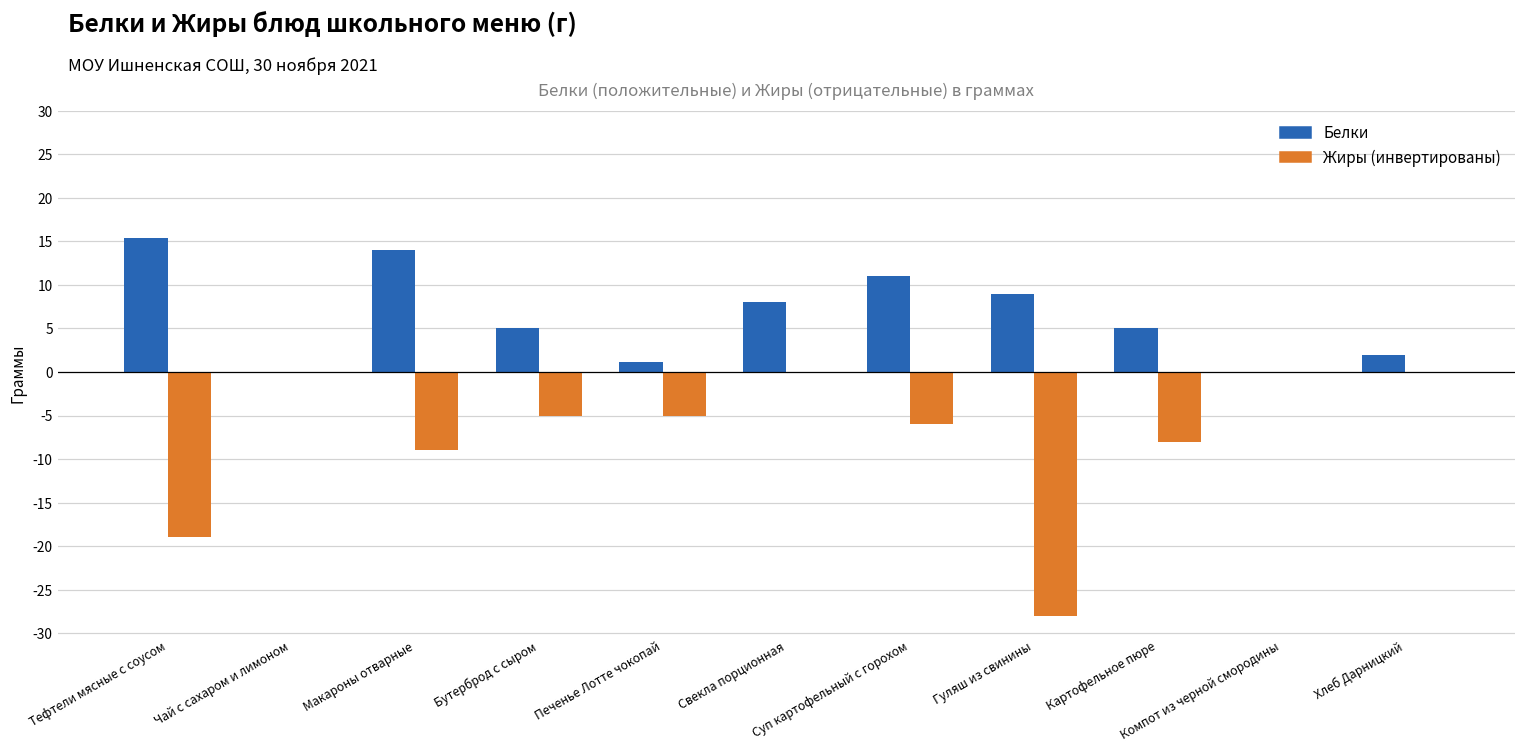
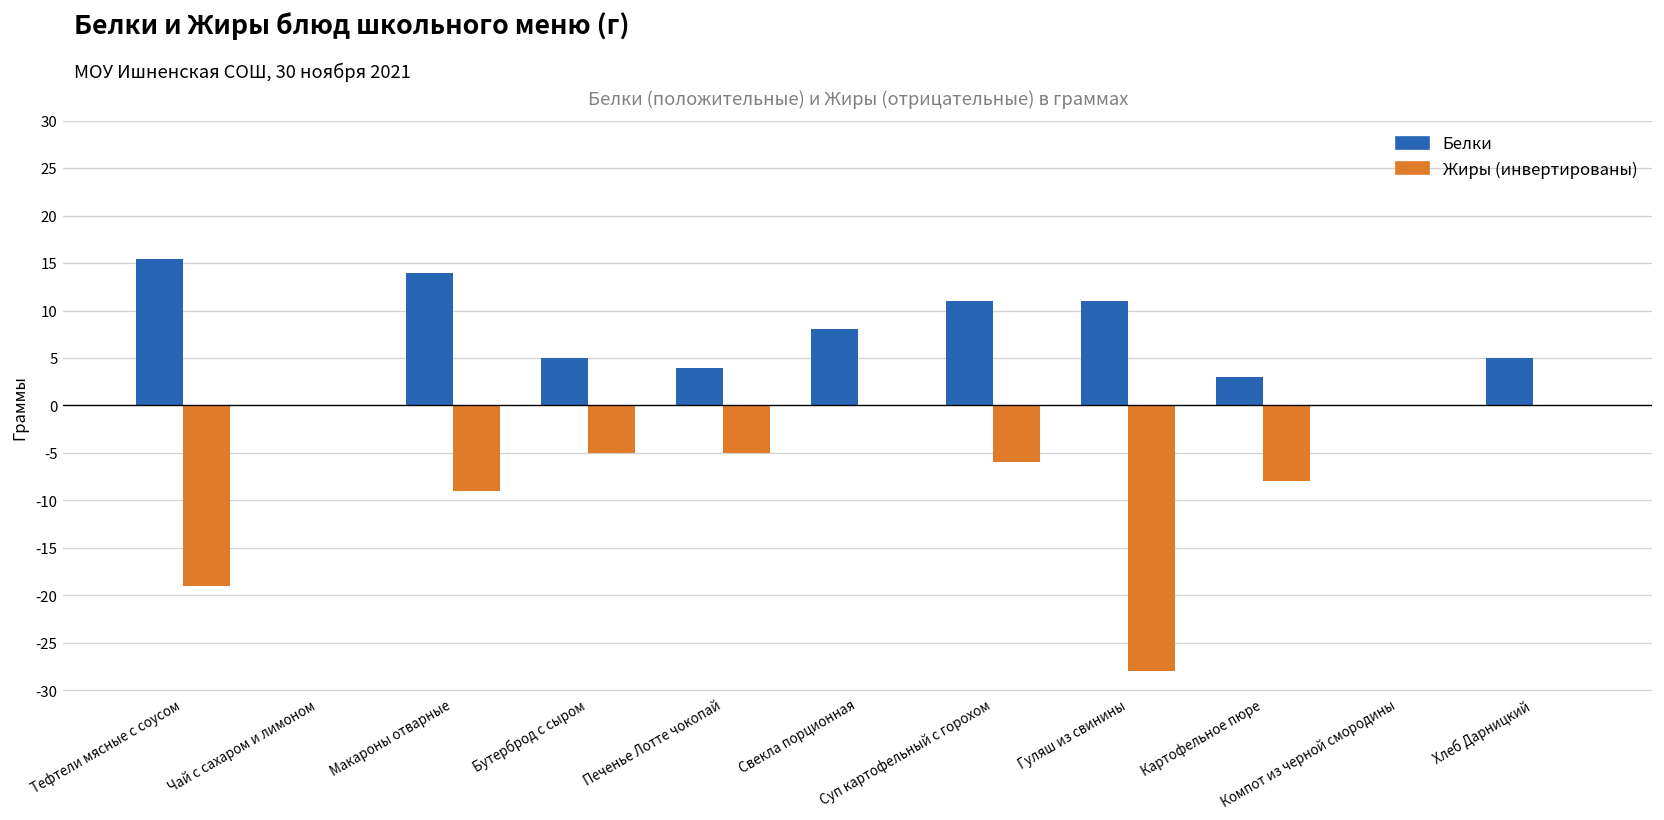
Белки, Печенье Лотте чокопай: 1 -> 4
Белки, Гуляш из свинины: 9 -> 11
Белки, Картофельное пюре: 5 -> 3
Белки, Хлеб Дарницкий: 2 -> 5
